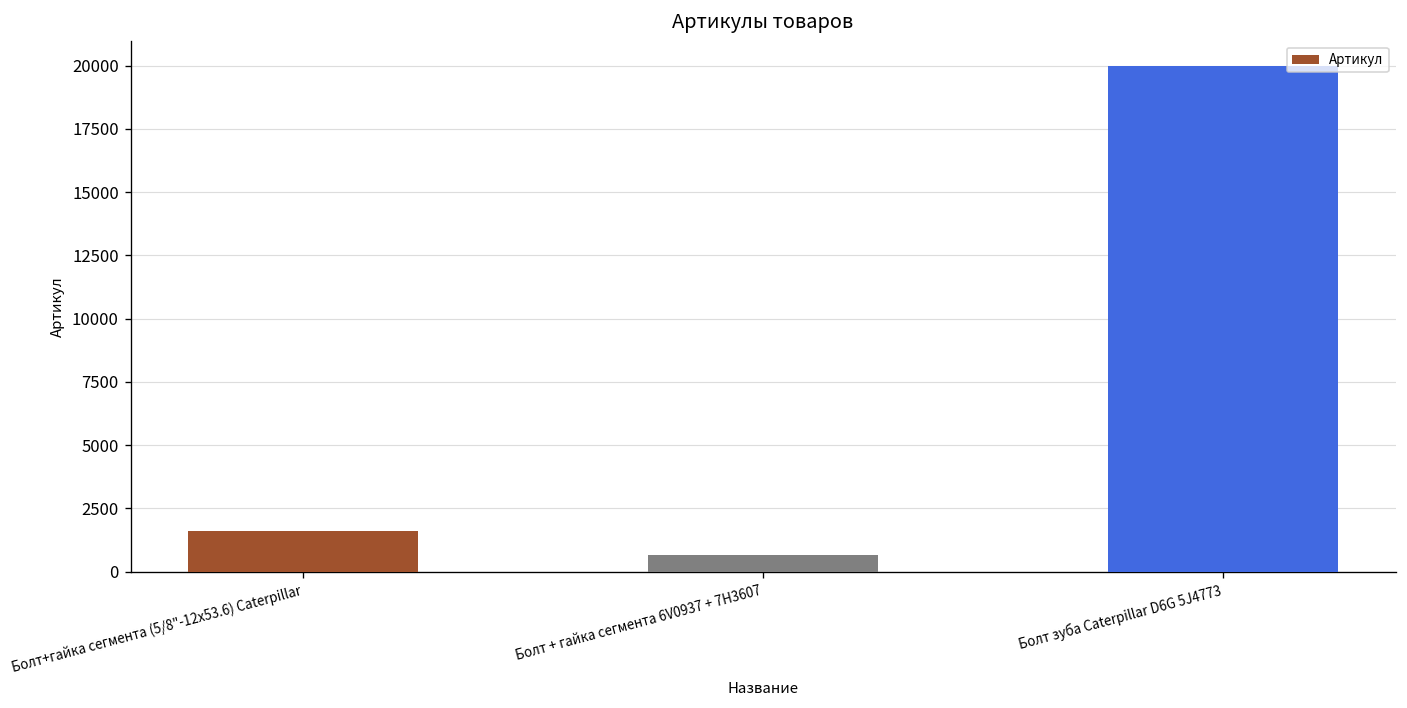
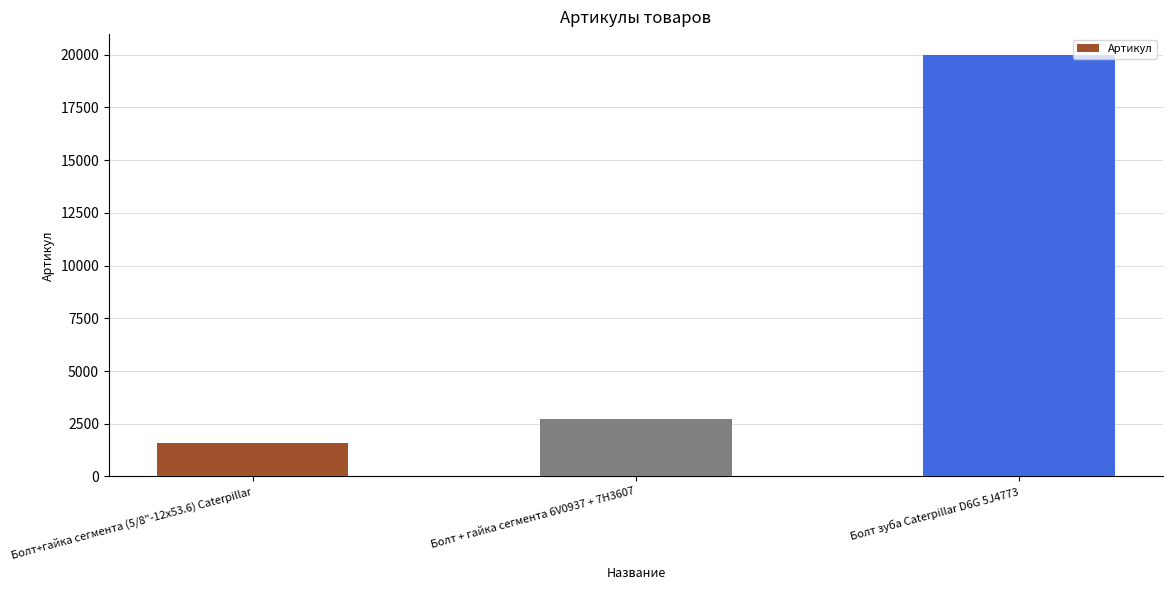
Болт + гайка сегмента 6V0937 + 7H3607: 700 -> 2700
